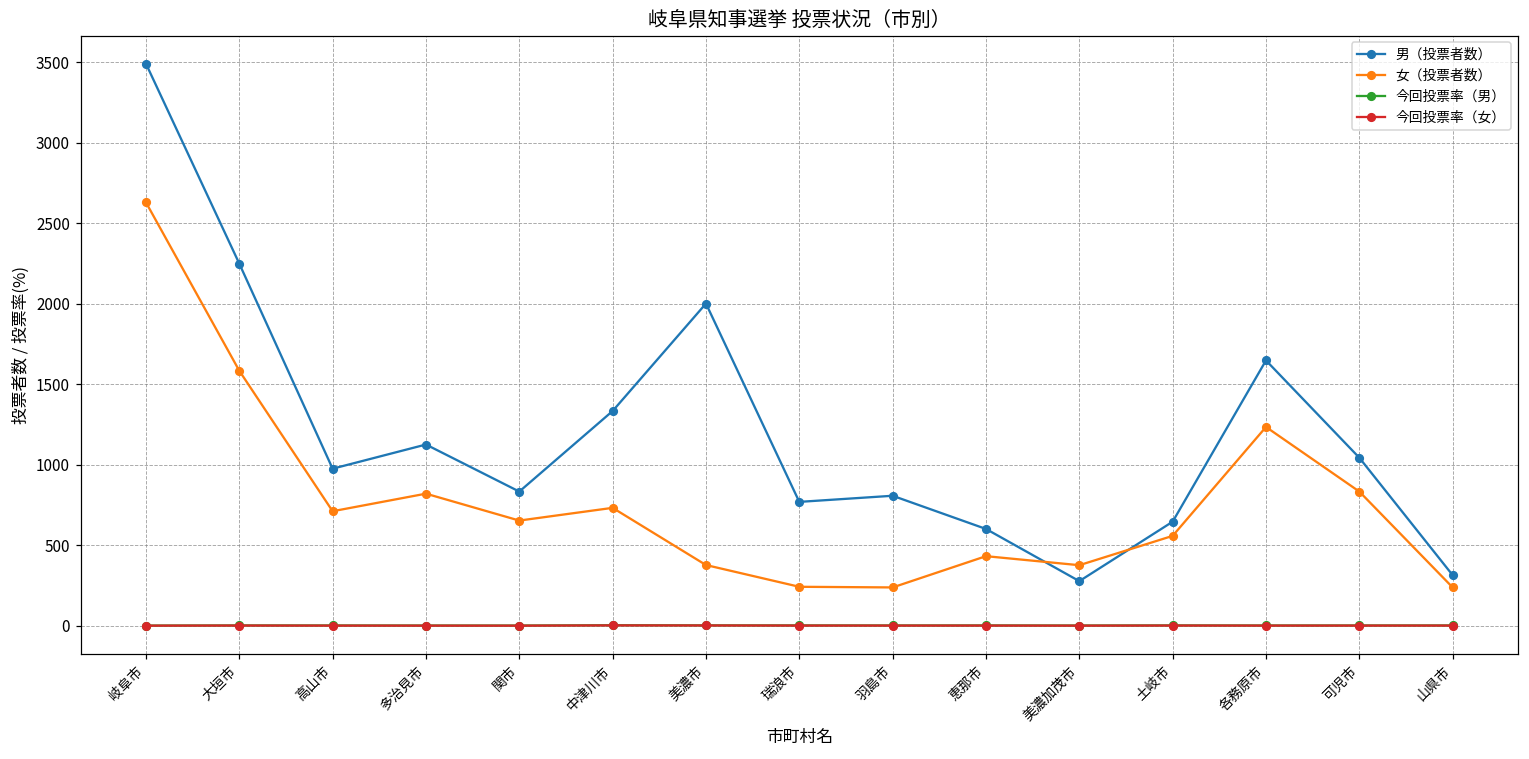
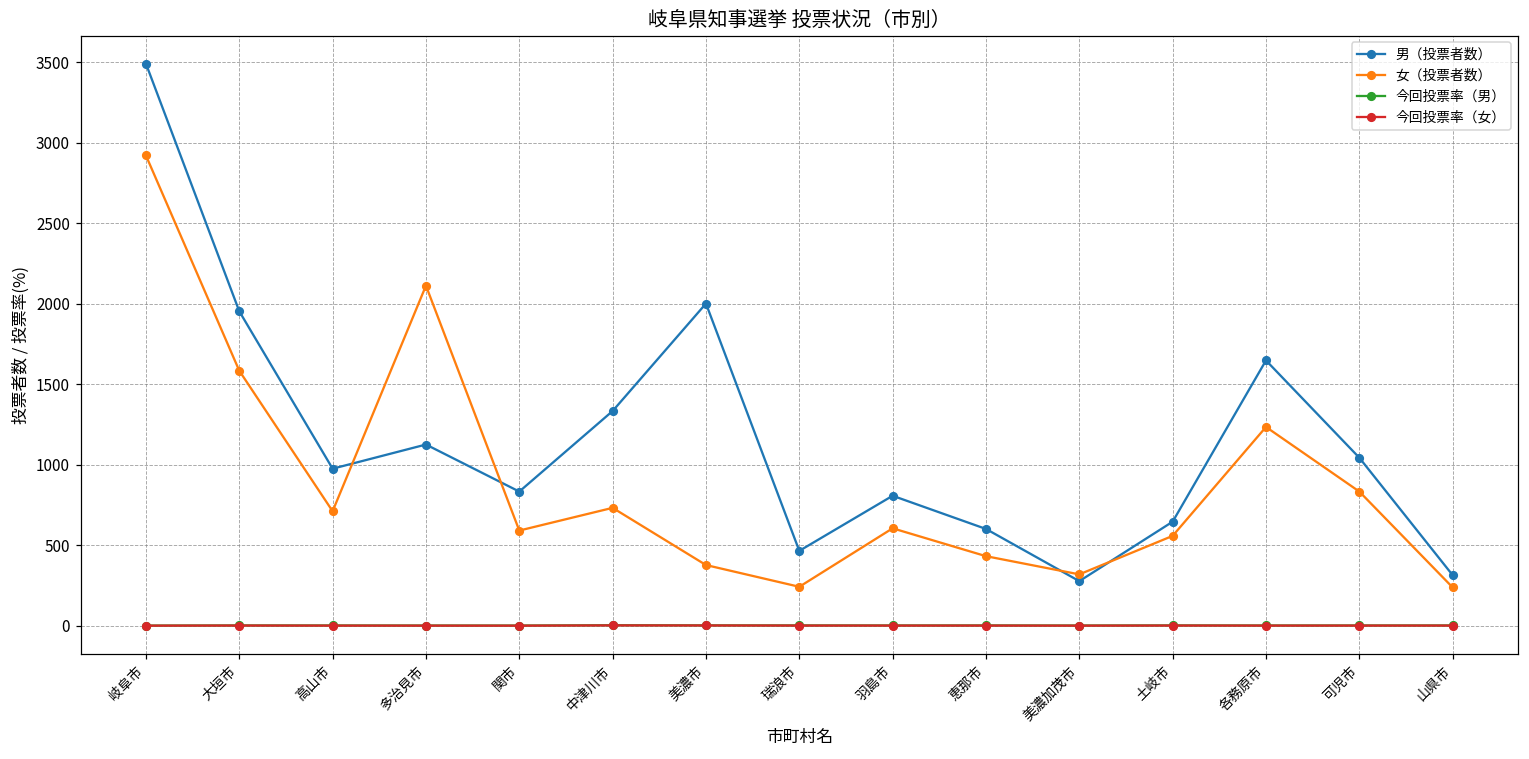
女（投票者数）, 岐阜市: 2630 -> 2920
男（投票者数）, 大垣市: 2250 -> 1950
女（投票者数）, 多治見市: 820 -> 2110
女（投票者数）, 関市: 650 -> 590
男（投票者数）, 瑞浪市: 770 -> 470
女（投票者数）, 羽島市: 240 -> 610
女（投票者数）, 美濃加茂市: 380 -> 320
